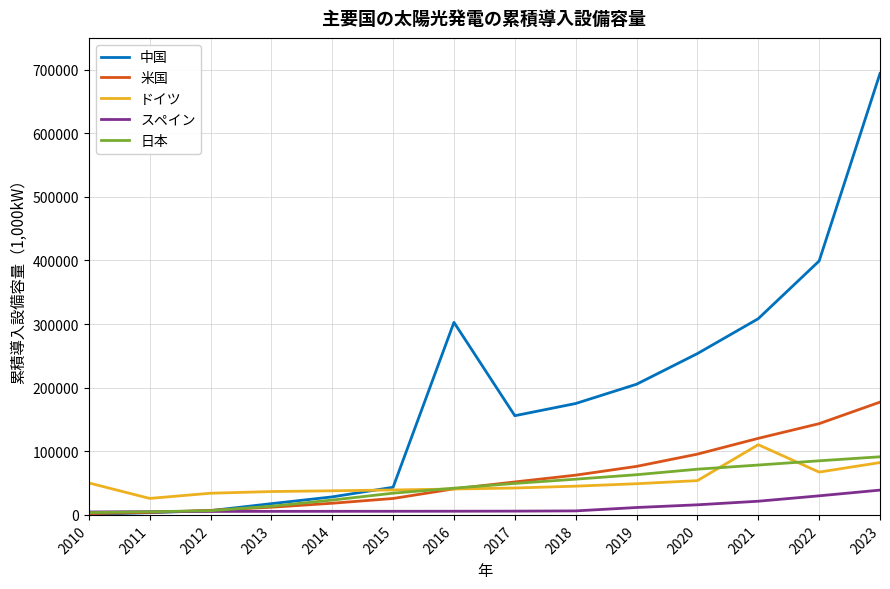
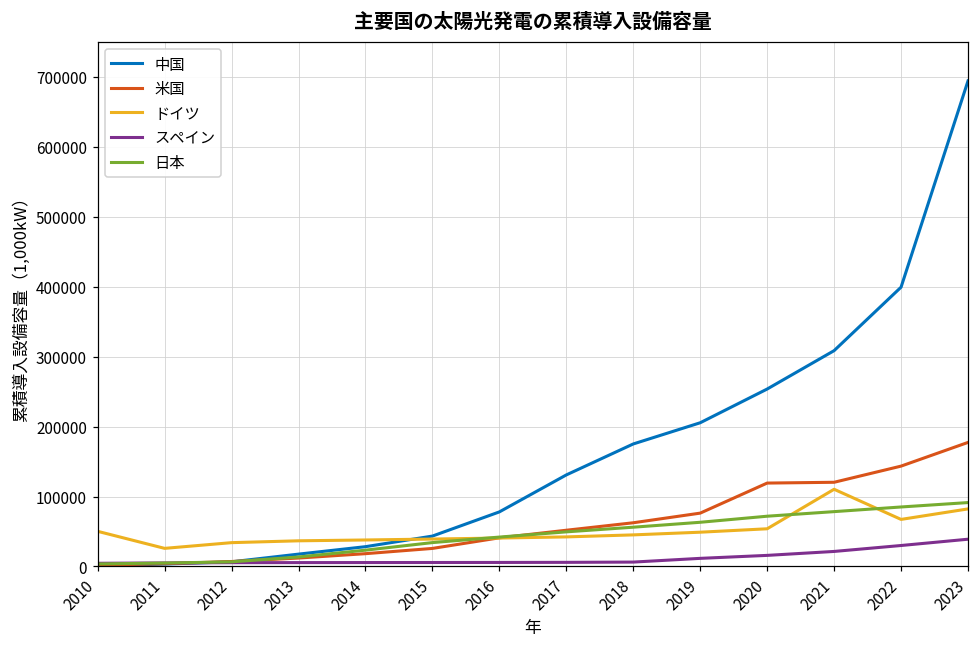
中国, 2016: 300000 -> 80000
中国, 2017: 160000 -> 130000
米国, 2020: 100000 -> 120000
